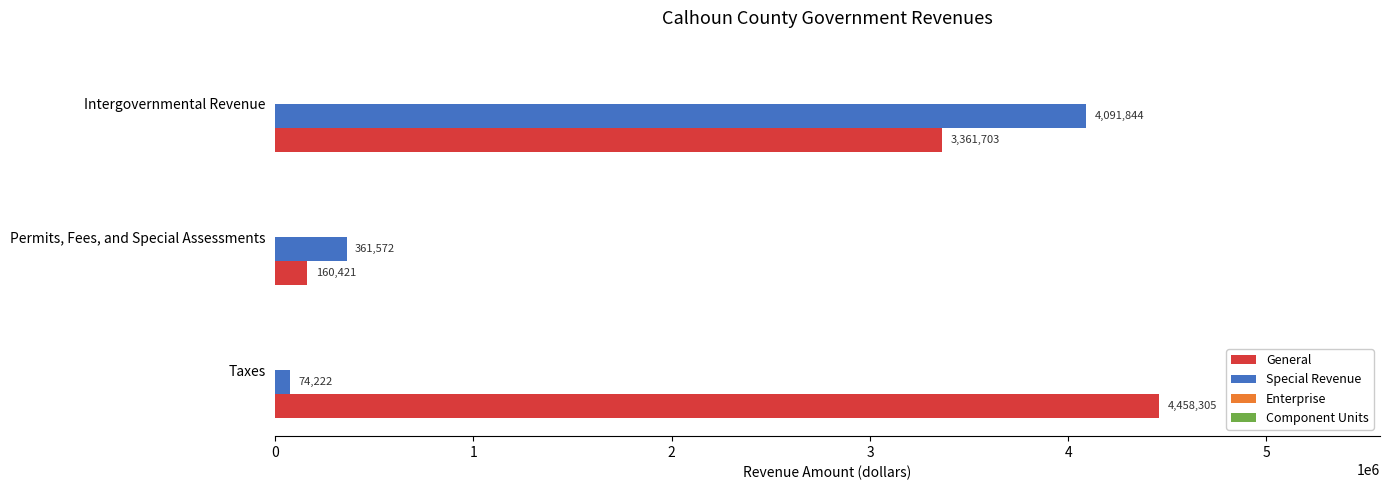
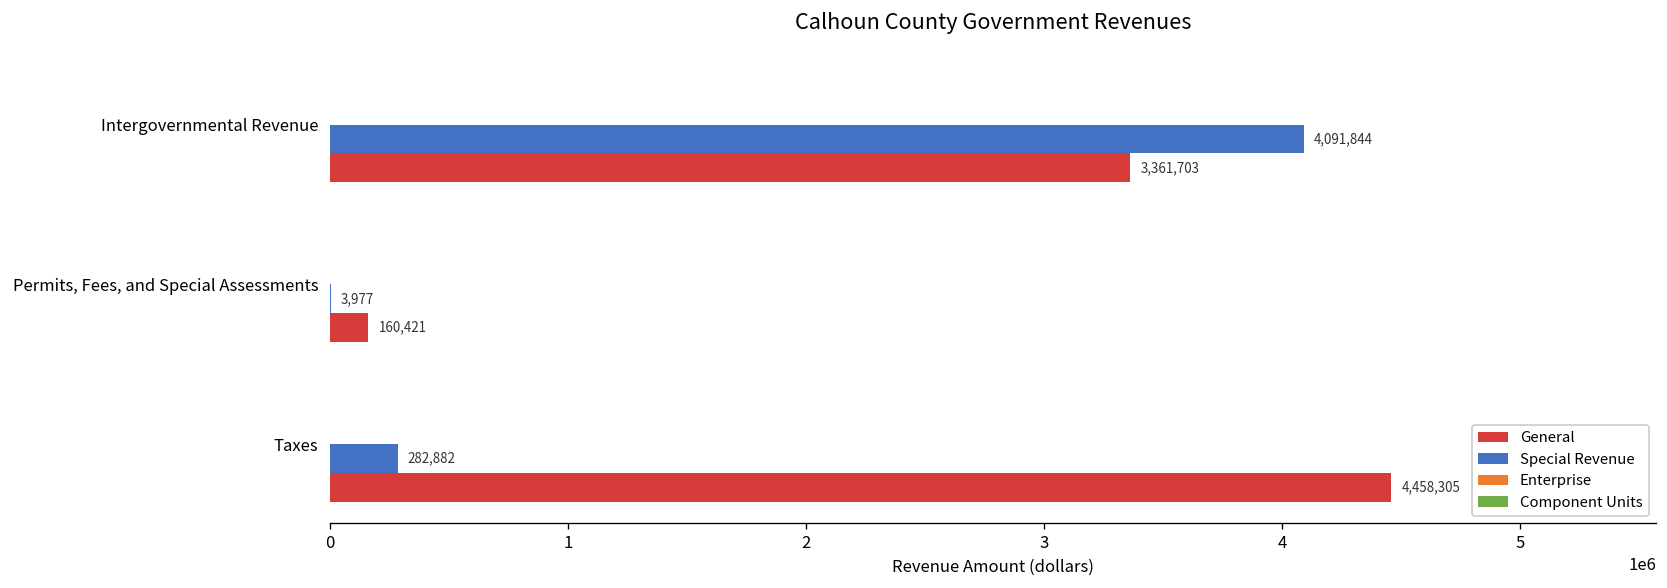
Special Revenue, Permits, Fees, and Special Assessments: 361,572 -> 3,977
Special Revenue, Taxes: 74,222 -> 282,882
